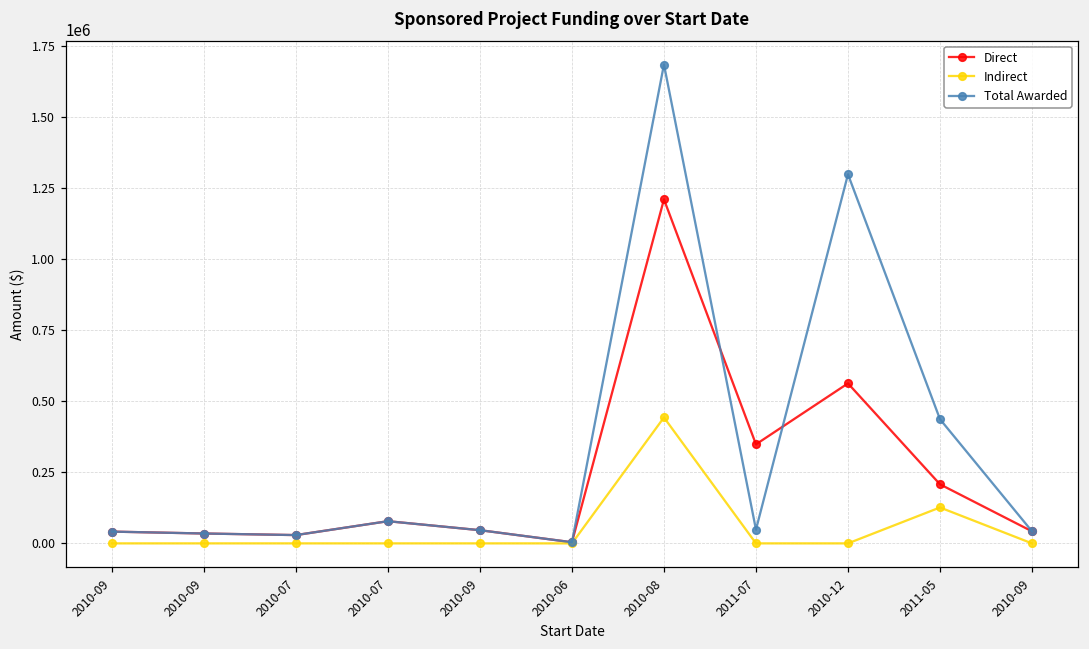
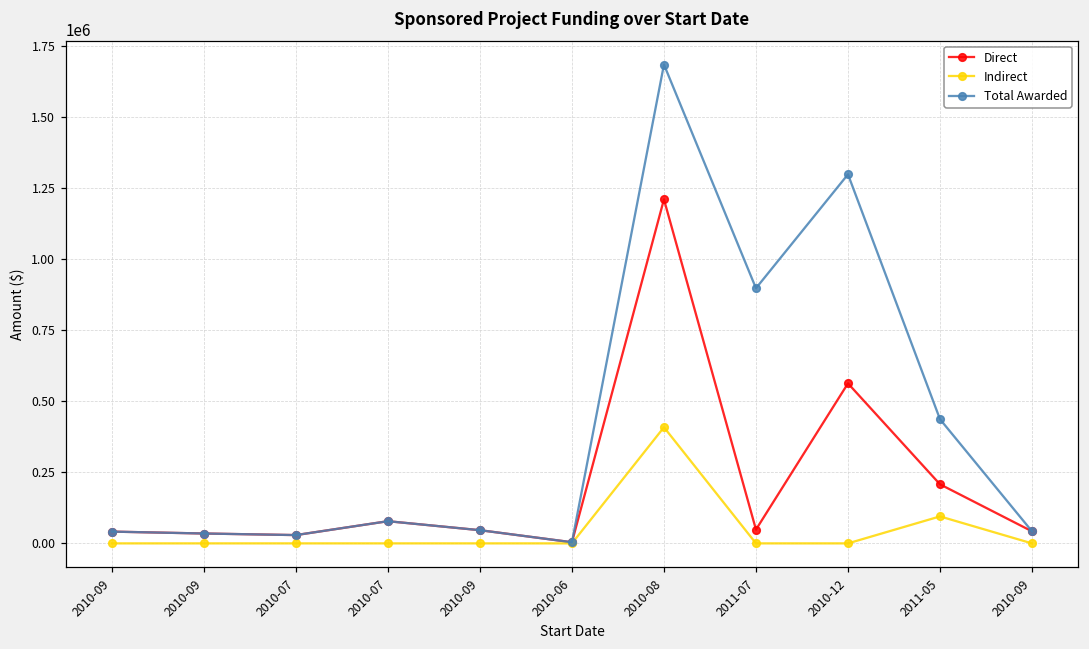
Indirect, 2010-08: 440000 -> 410000
Direct, 2011-07: 350000 -> 50000
Total Awarded, 2011-07: 50000 -> 900000
Indirect, 2011-05: 130000 -> 90000
